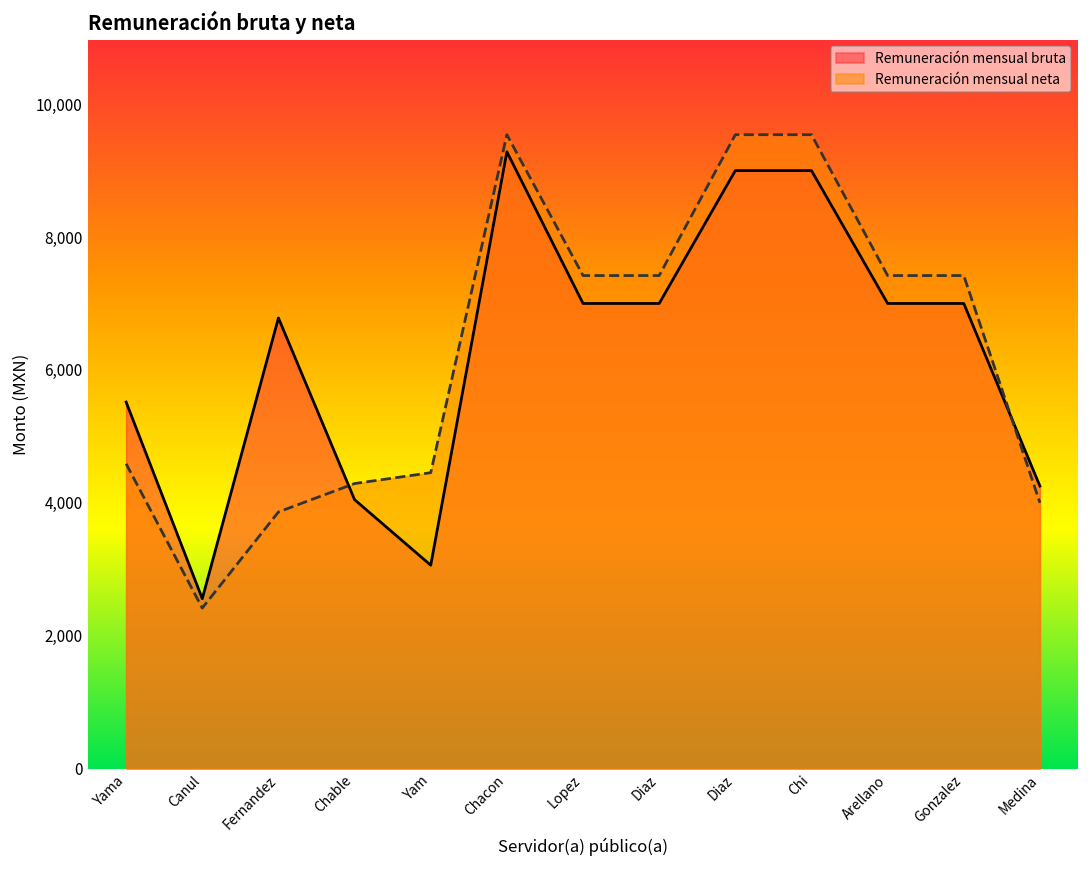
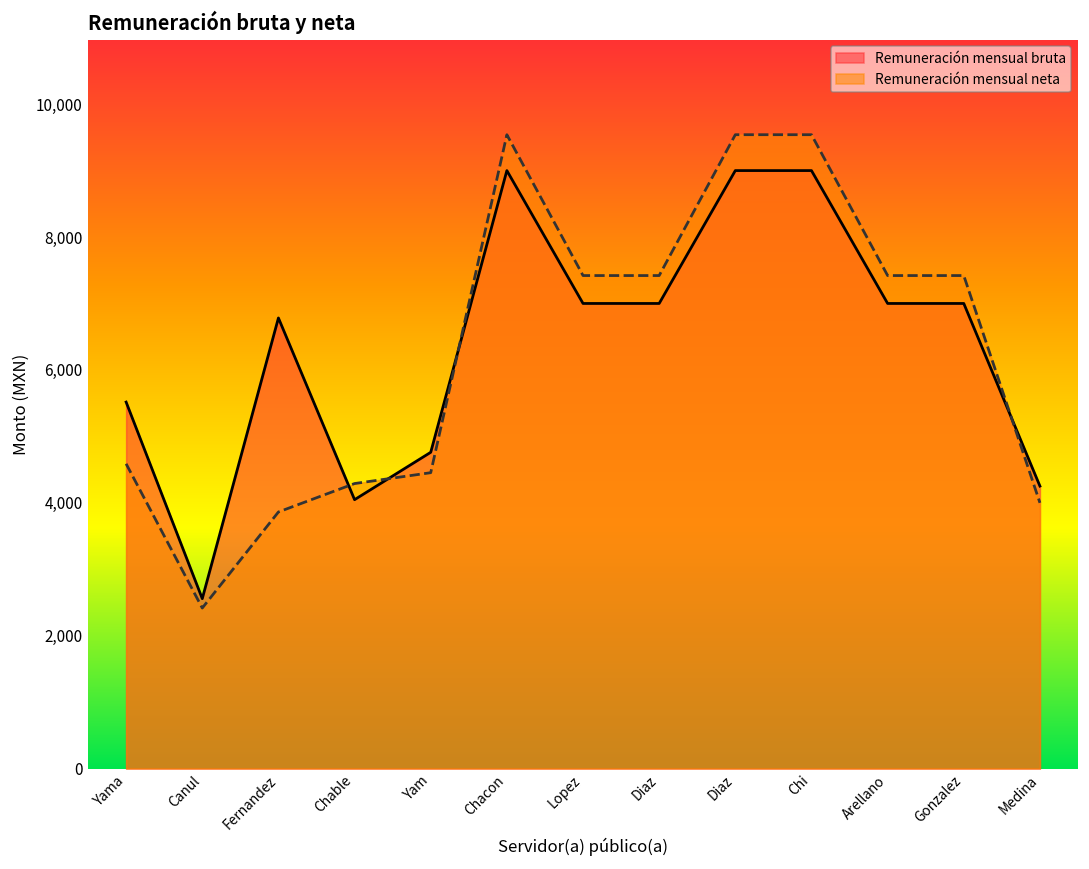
Remuneración mensual bruta, Yam: 3,100 -> 4,800
Remuneración mensual bruta, Chacon: 9,300 -> 9,000
